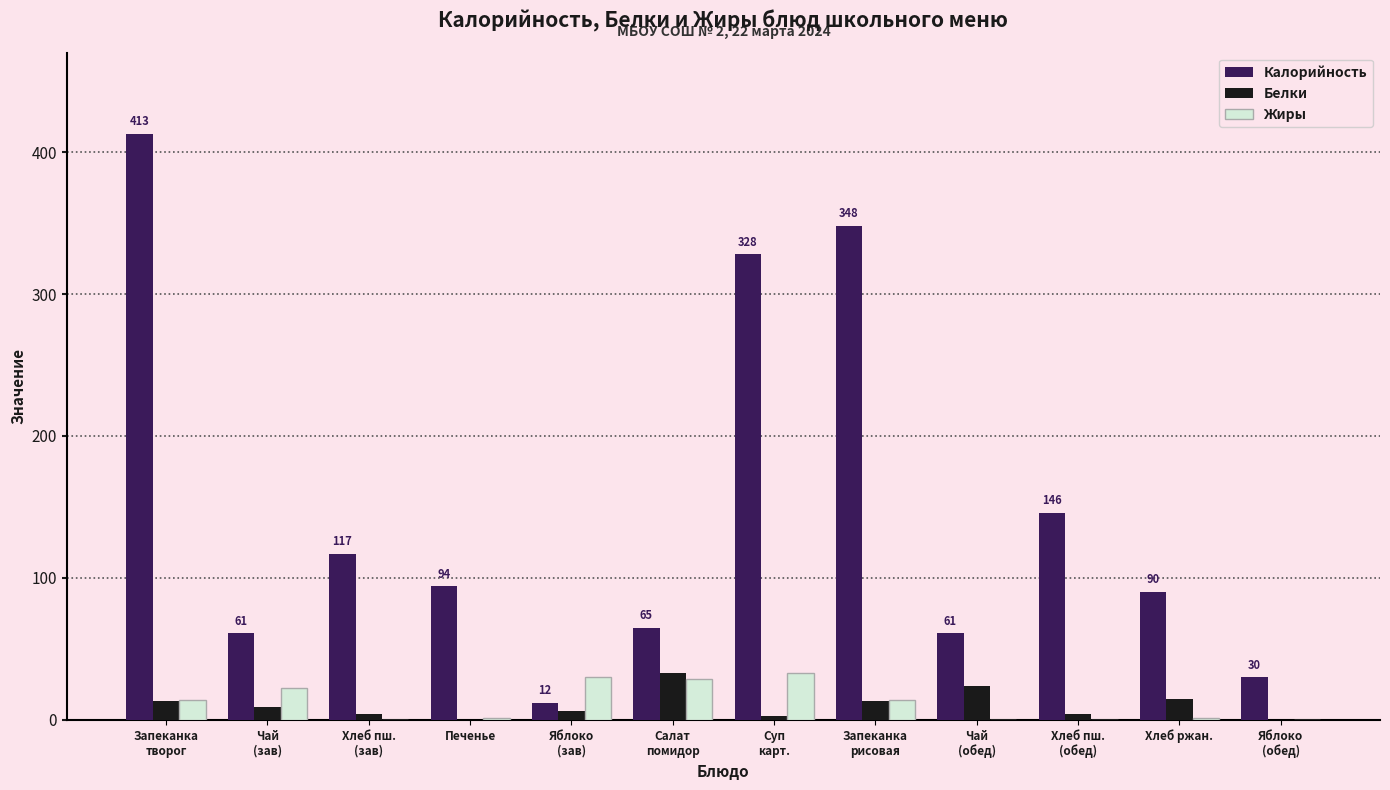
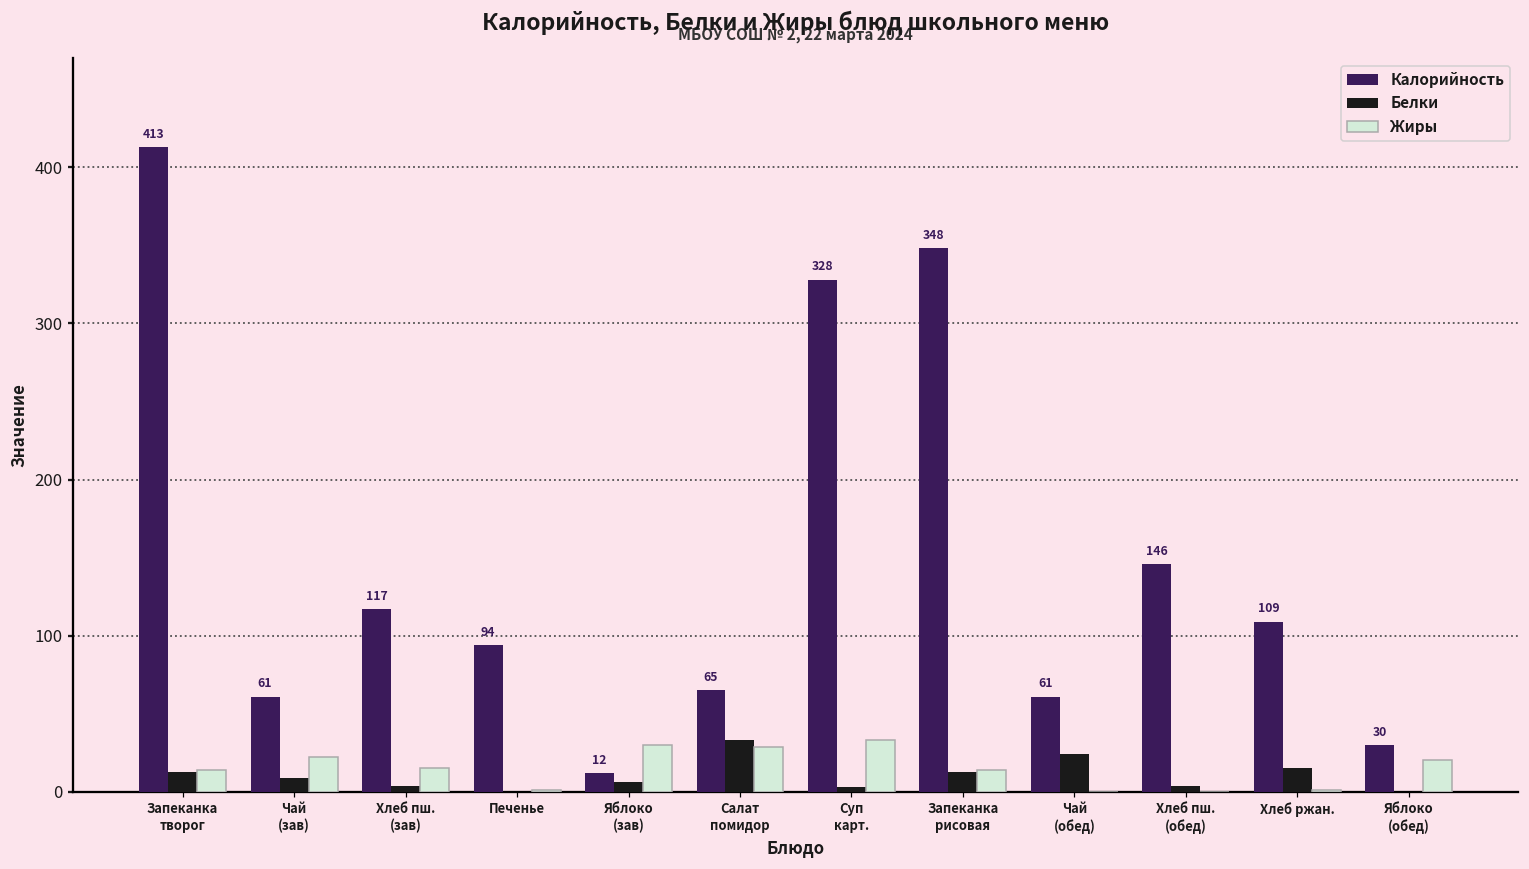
Жиры, Хлеб пш. (зав): 0 -> 15
Калорийность, Хлеб ржан.: 90 -> 109
Жиры, Яблоко (обед): 0 -> 20
